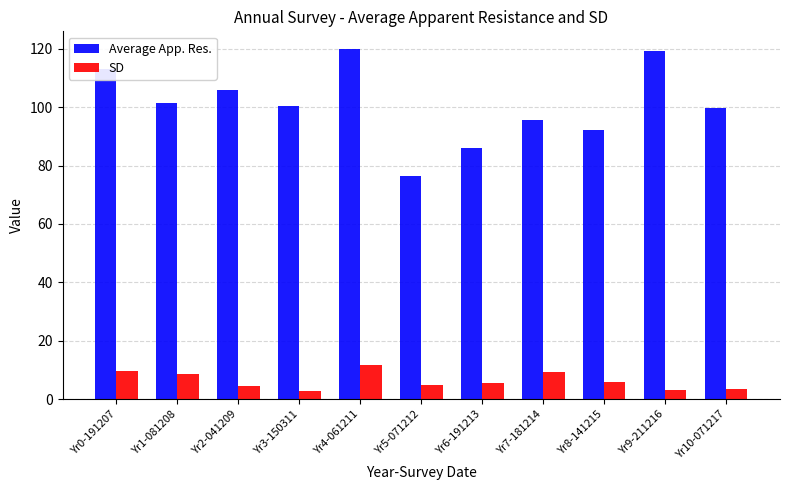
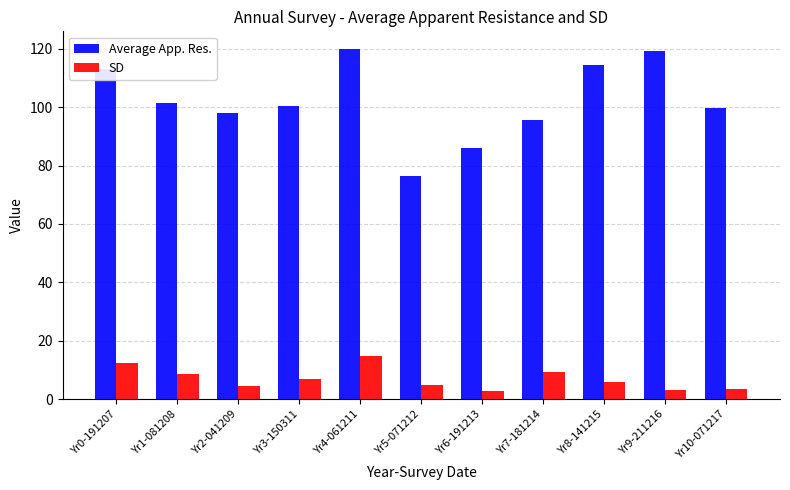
SD, Yr0-191207: 10 -> 12
Average App. Res., Yr2-041209: 106 -> 98
SD, Yr3-150311: 3 -> 7
SD, Yr4-061211: 12 -> 15
SD, Yr6-191213: 6 -> 3
Average App. Res., Yr8-141215: 92 -> 114
